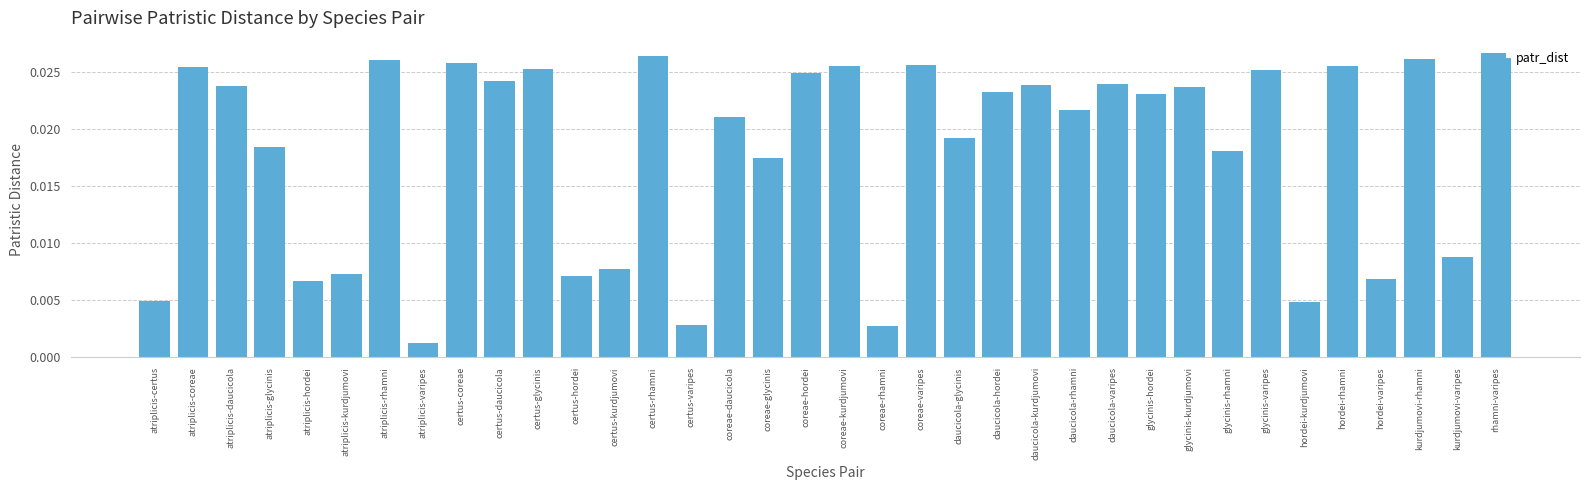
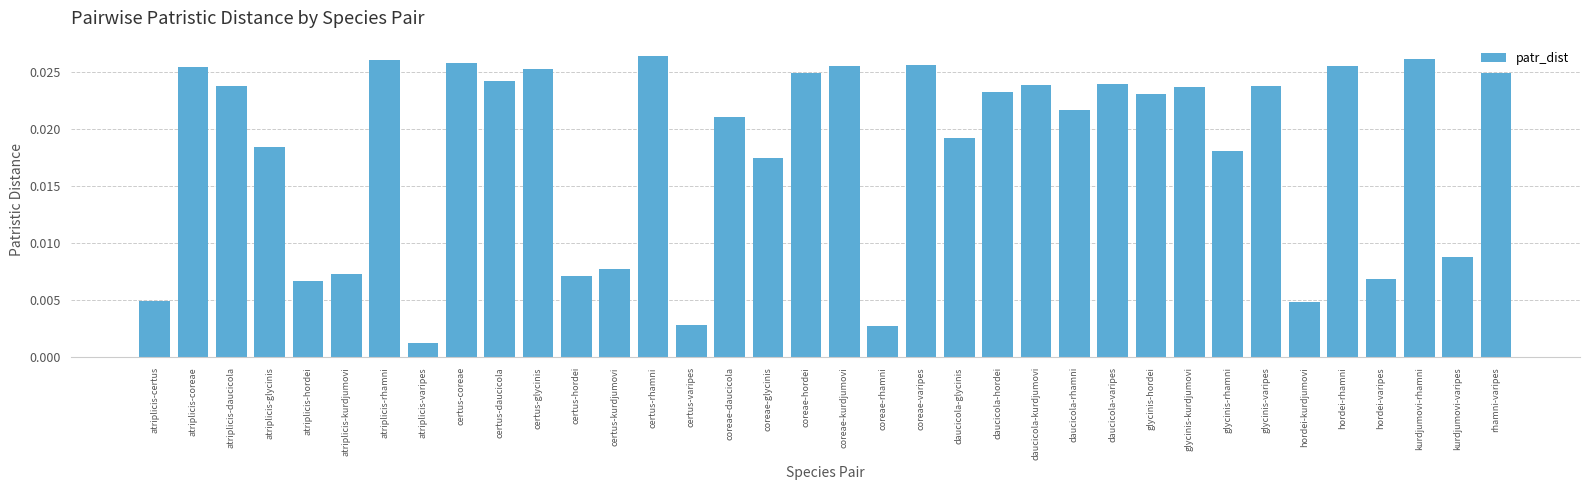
glycinis-varipes: 0.0251 -> 0.0237
rhamni-varipes: 0.0262 -> 0.0249
